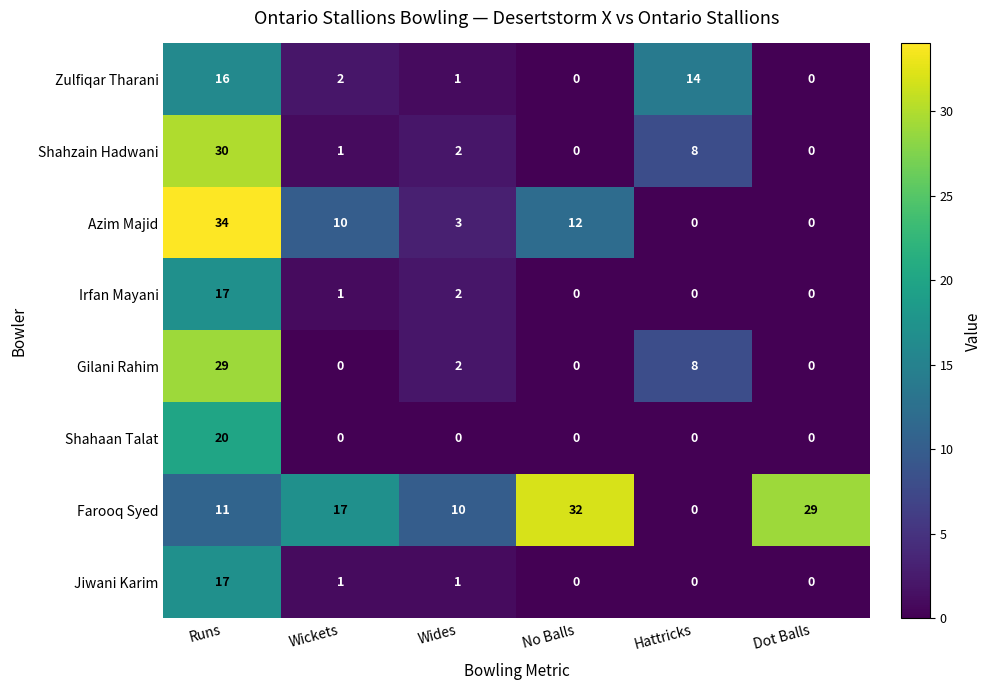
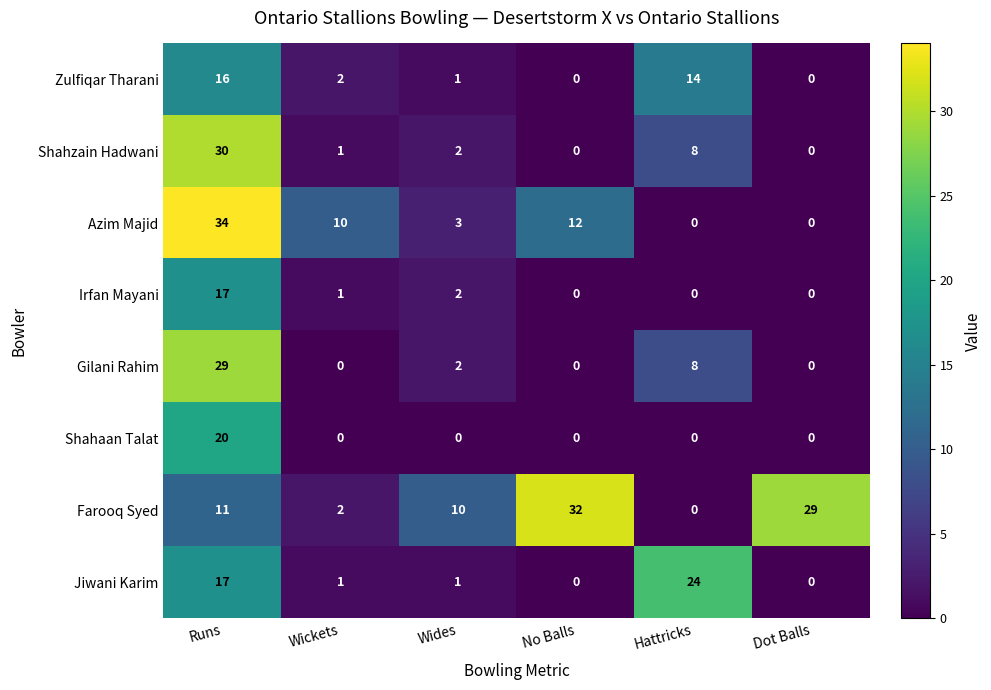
Farooq Syed, Wickets: 17 -> 2
Jiwani Karim, Hattricks: 0 -> 24
